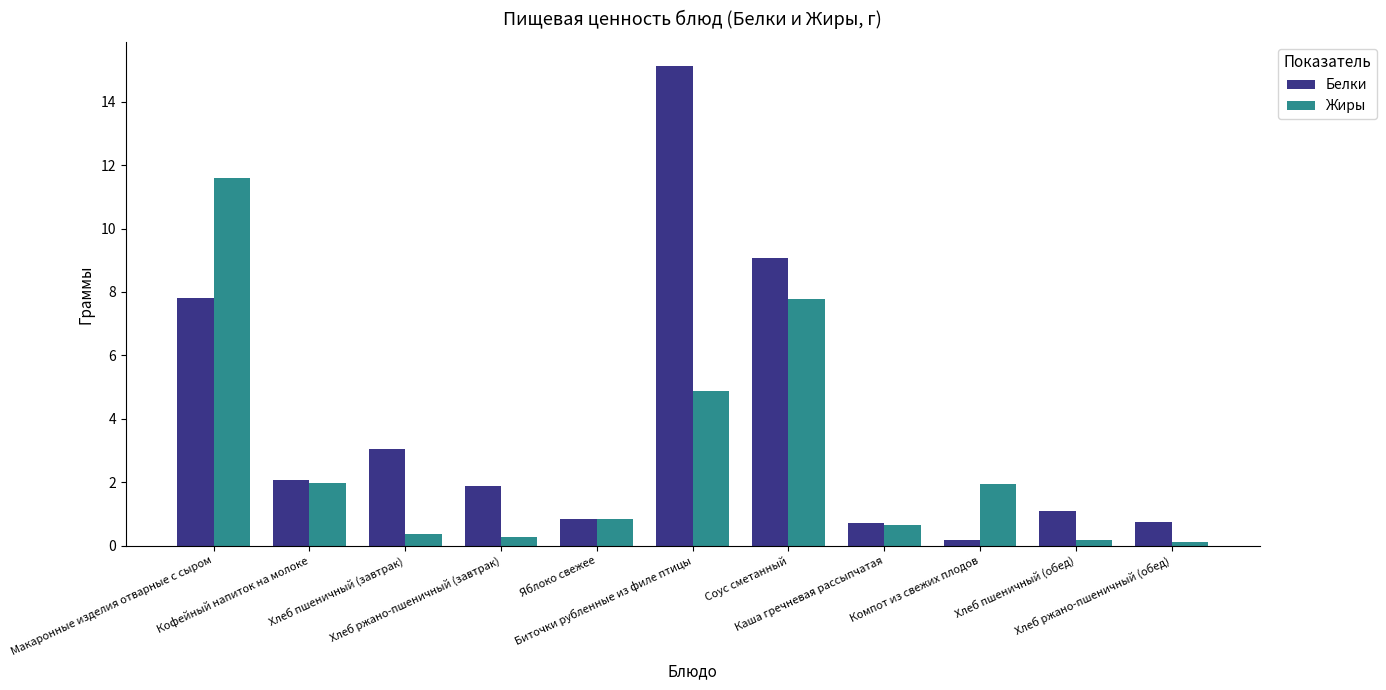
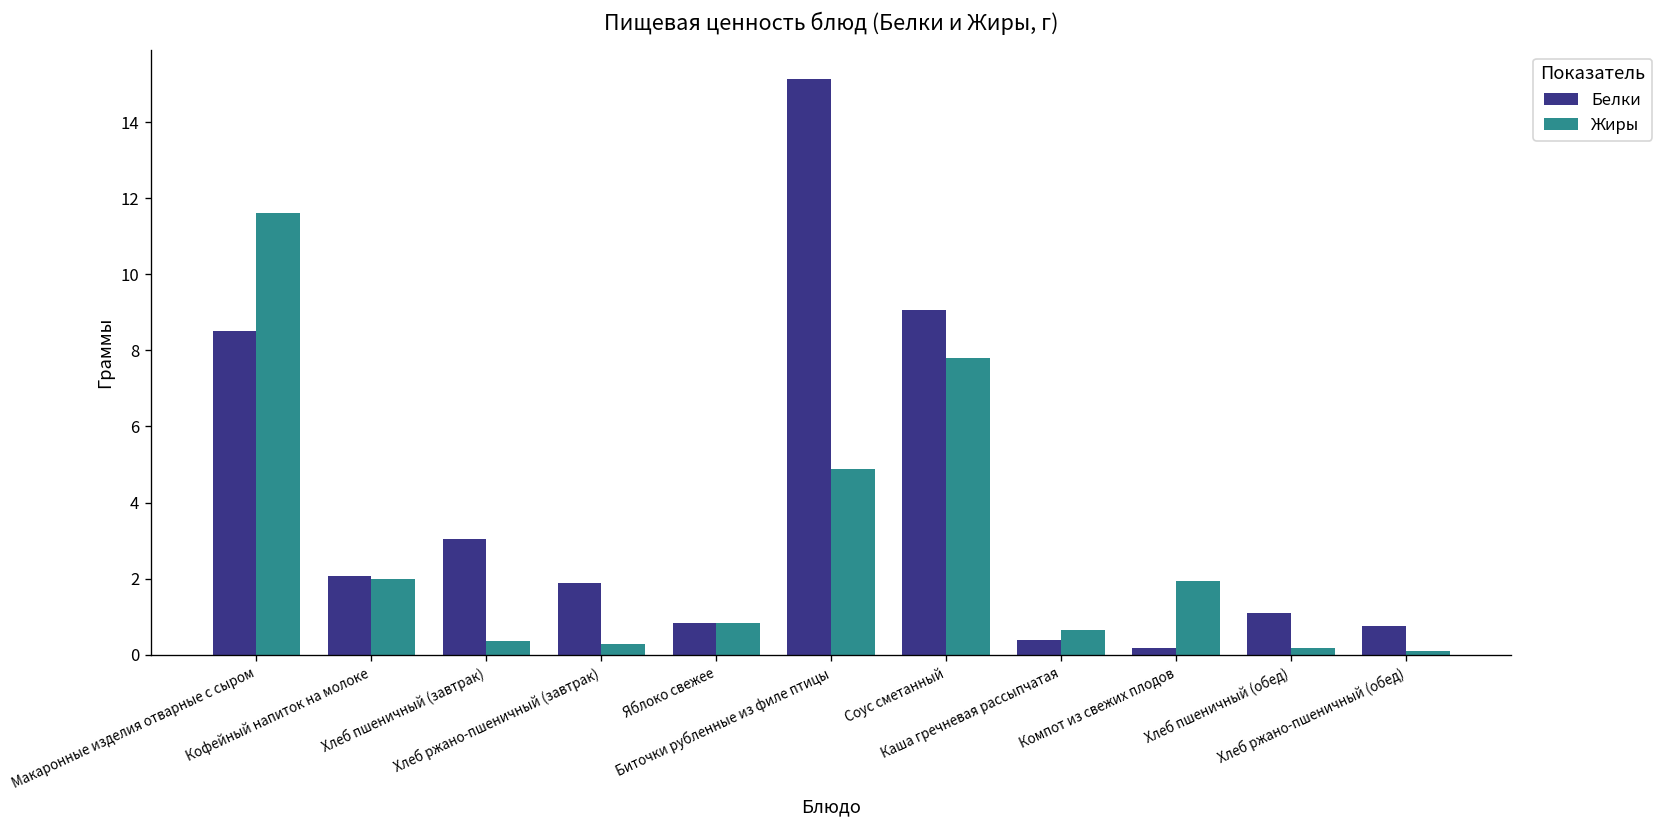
Белки, Макаронные изделия отварные с сыром: 7.8 -> 8.5
Белки, Каша гречневая рассыпчатая: 0.7 -> 0.4
